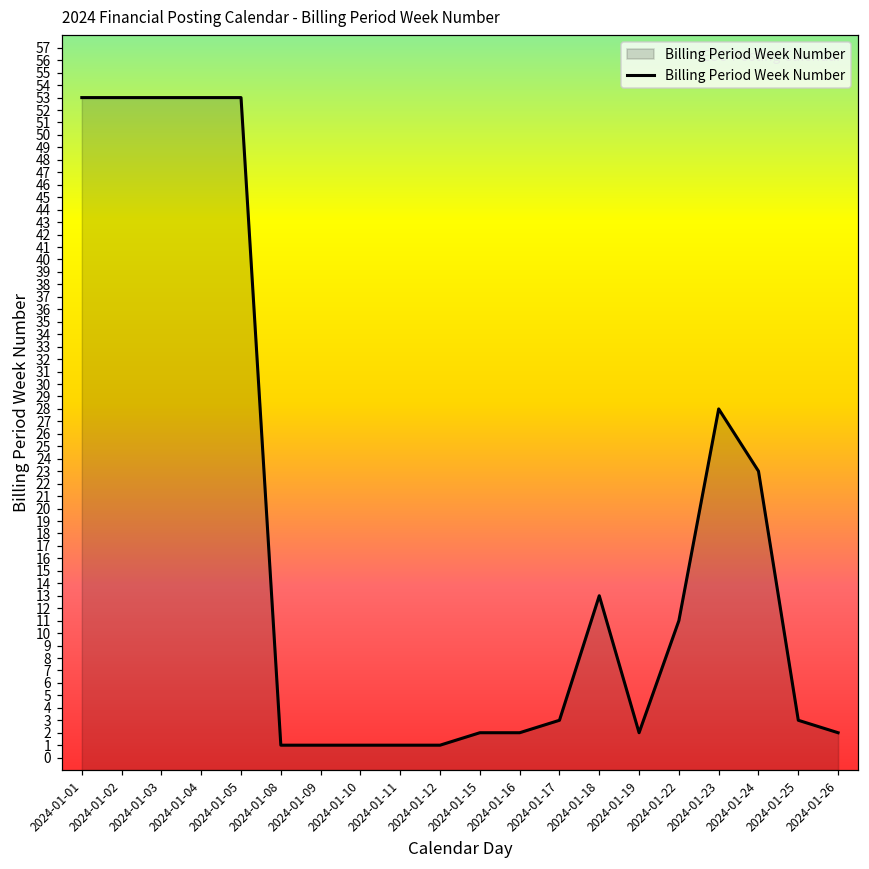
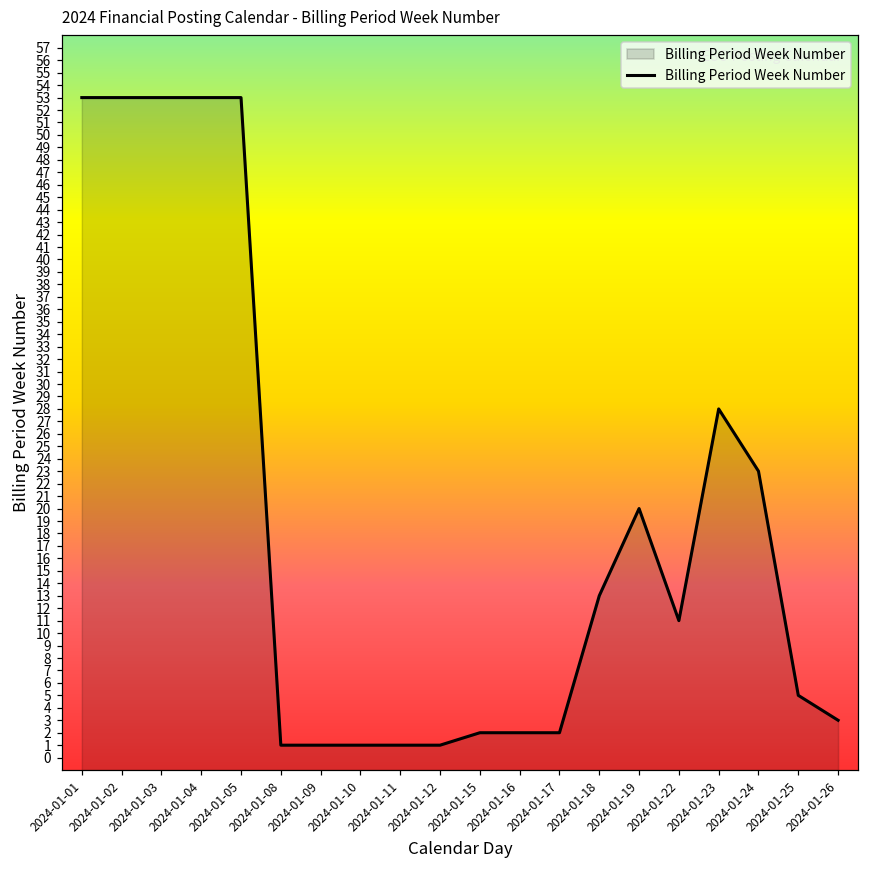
2024-01-17: 3 -> 2
2024-01-19: 2 -> 20
2024-01-25: 3 -> 5
2024-01-26: 2 -> 3
